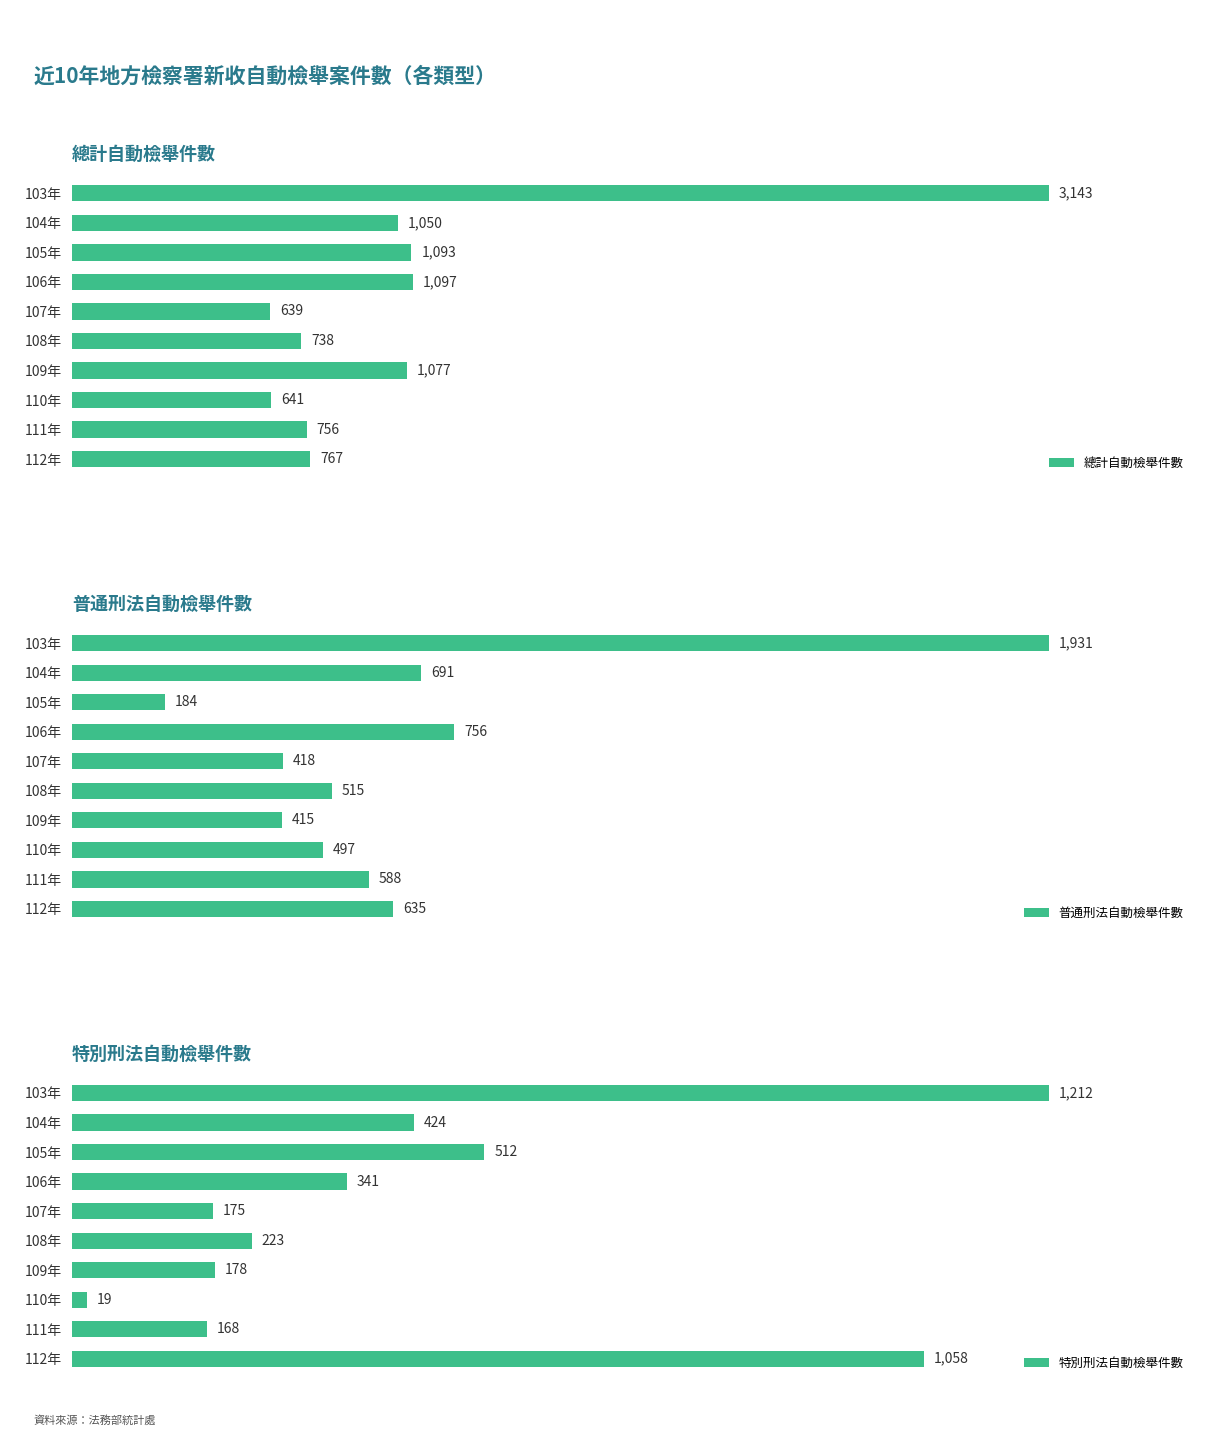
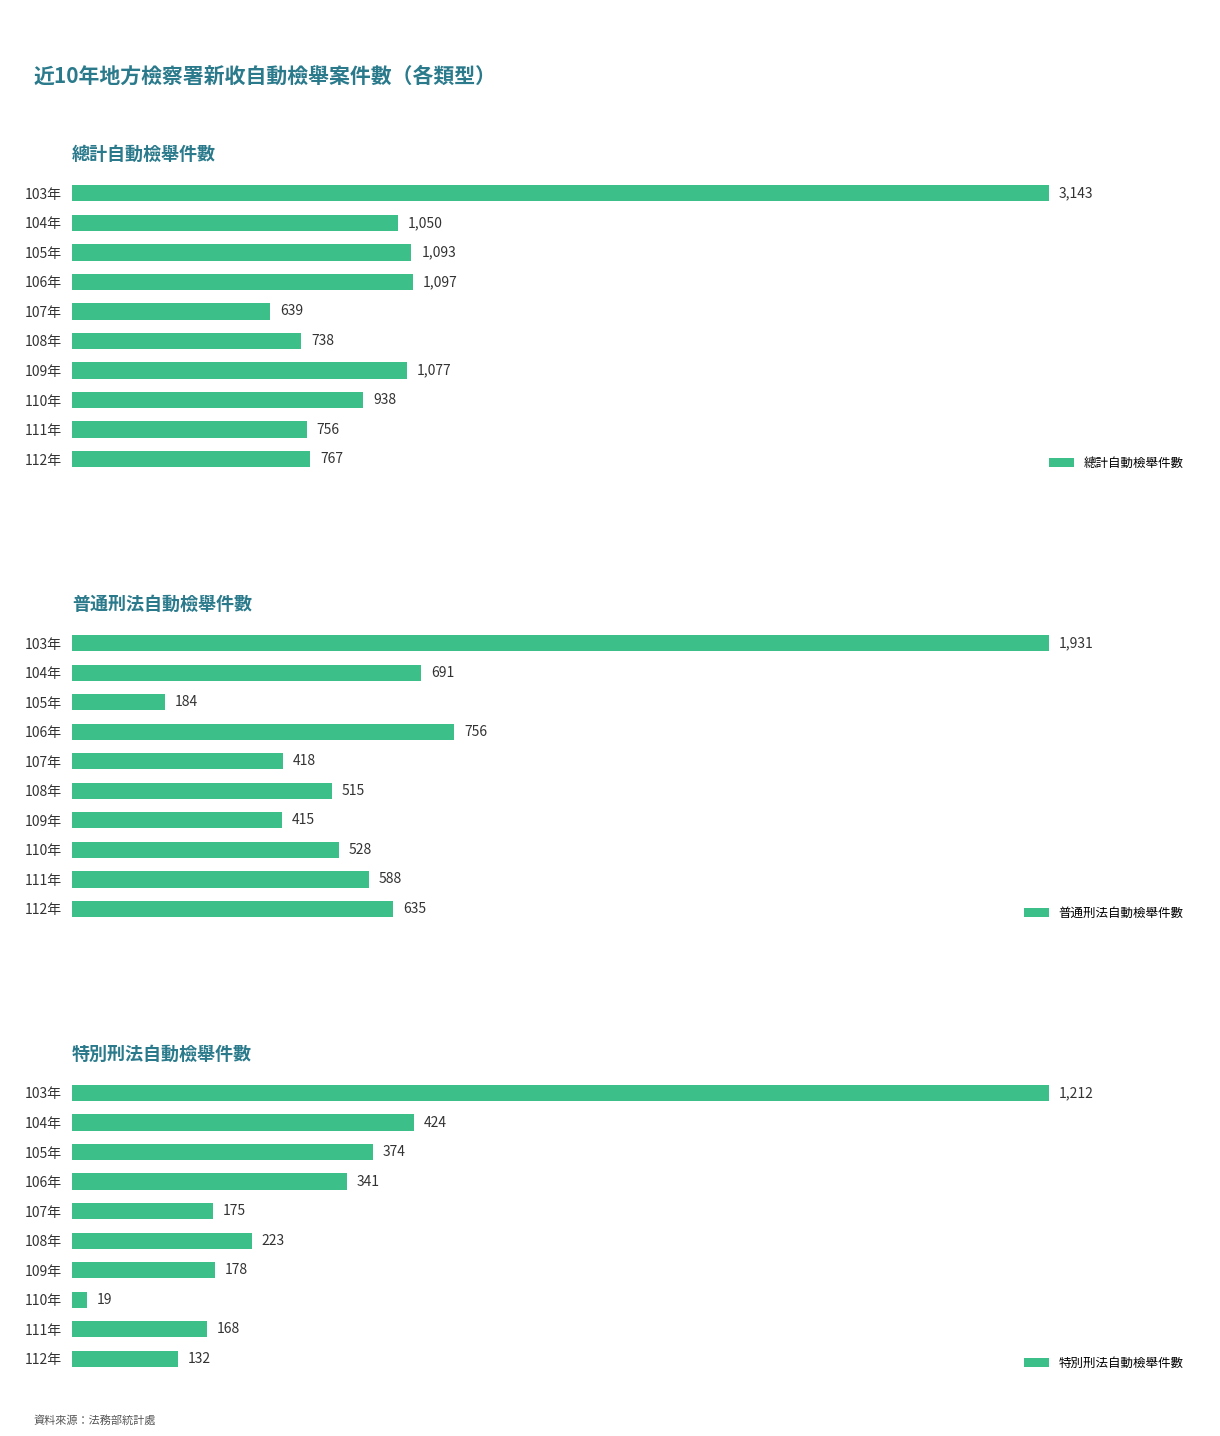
總計自動檢舉件數, 110年: 641 -> 938
普通刑法自動檢舉件數, 110年: 497 -> 528
特別刑法自動檢舉件數, 105年: 512 -> 374
特別刑法自動檢舉件數, 112年: 1,058 -> 132
